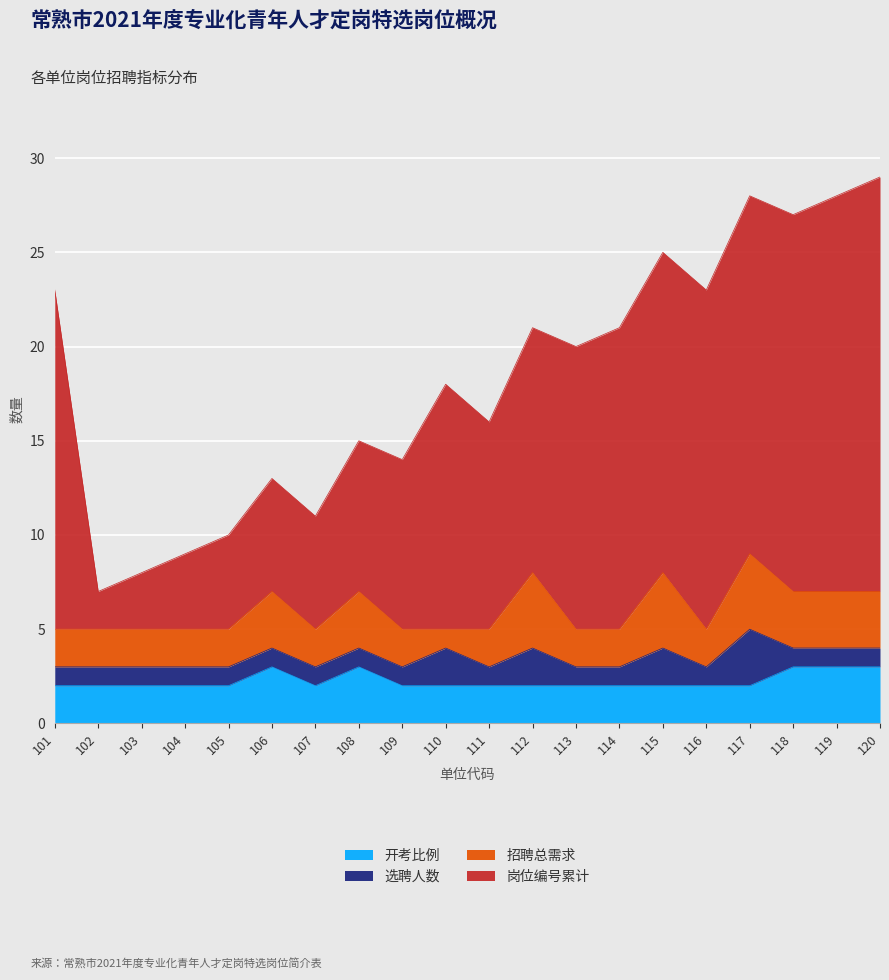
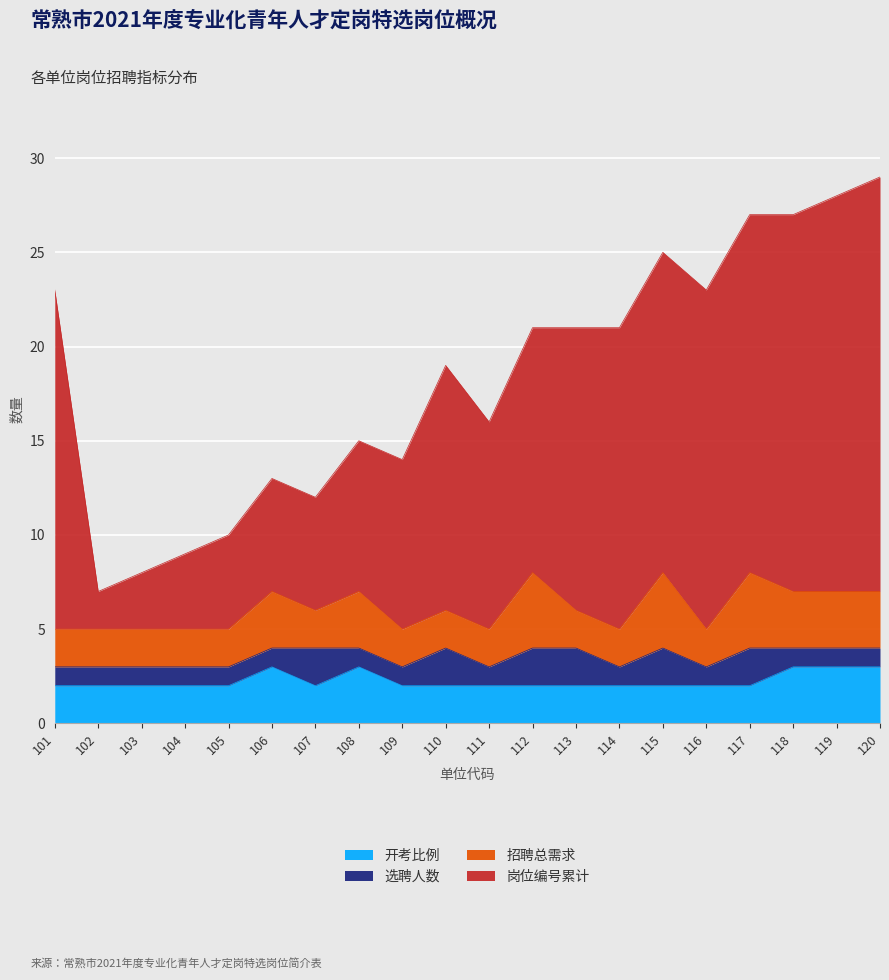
选聘人数, 107: 1 -> 2
招聘总需求, 110: 1 -> 2
选聘人数, 113: 1 -> 2
选聘人数, 117: 3 -> 2
